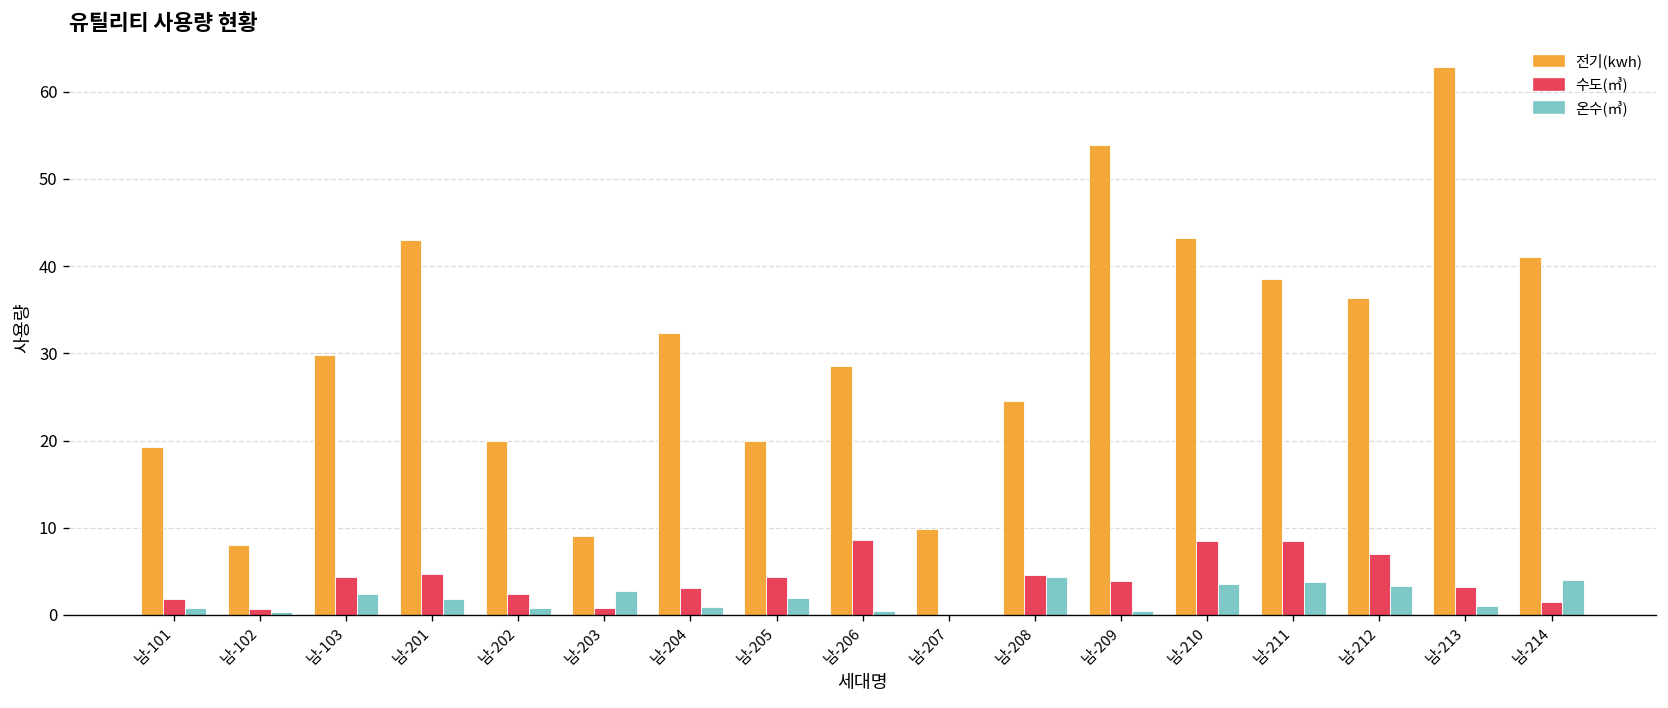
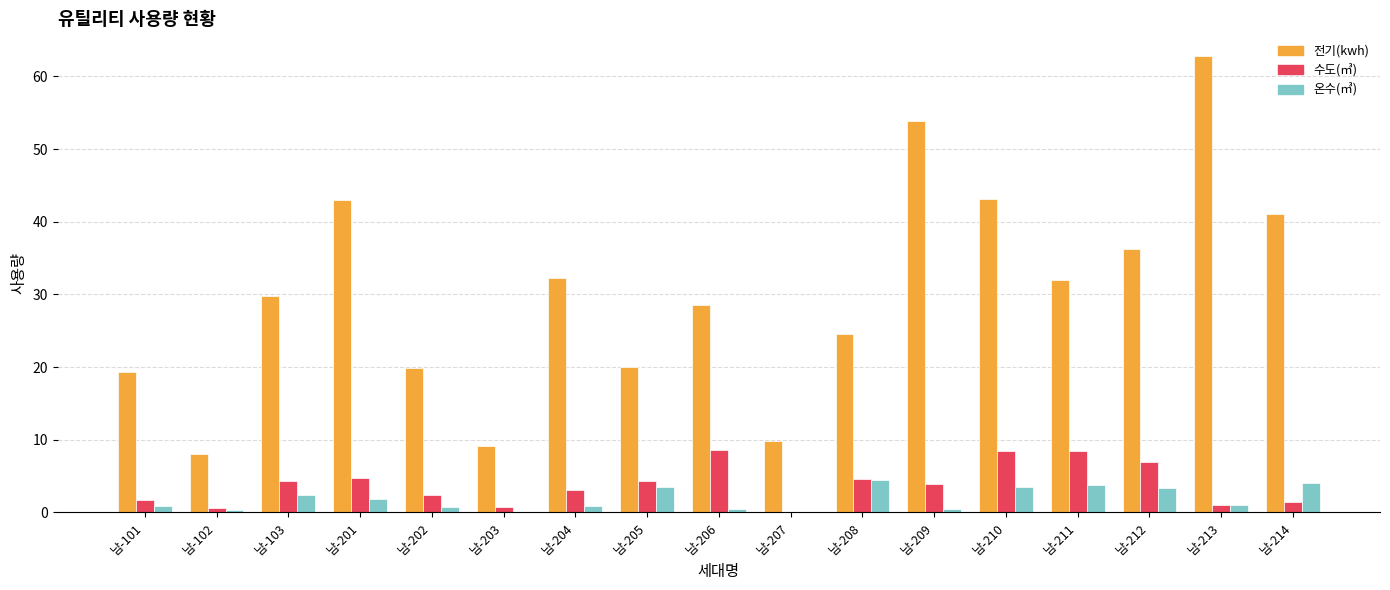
온수(㎥), 남-203: 3 -> 0
온수(㎥), 남-205: 2 -> 4
전기(kwh), 남-211: 39 -> 32
수도(㎥), 남-213: 3 -> 1
